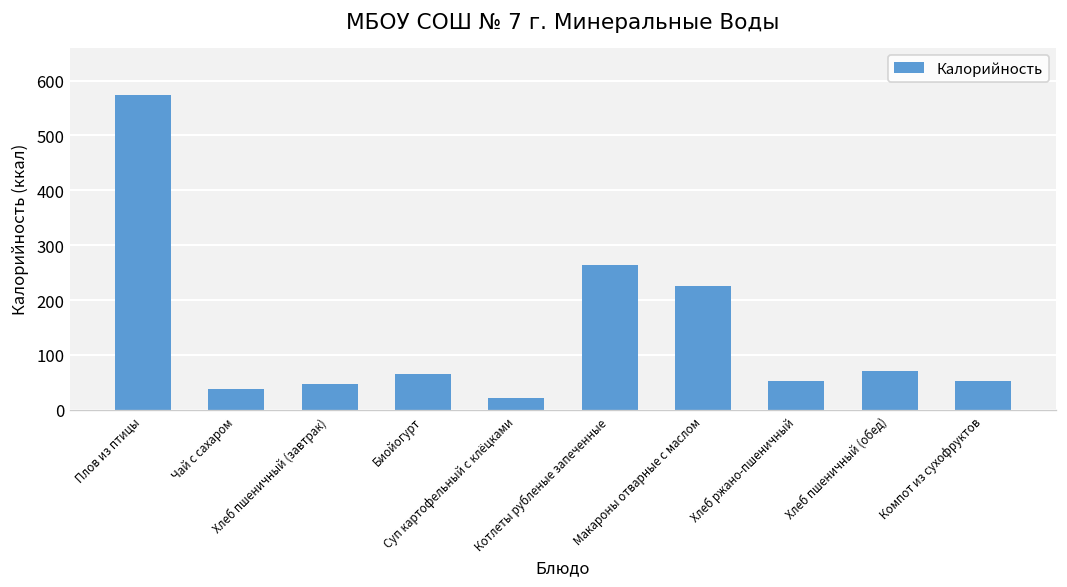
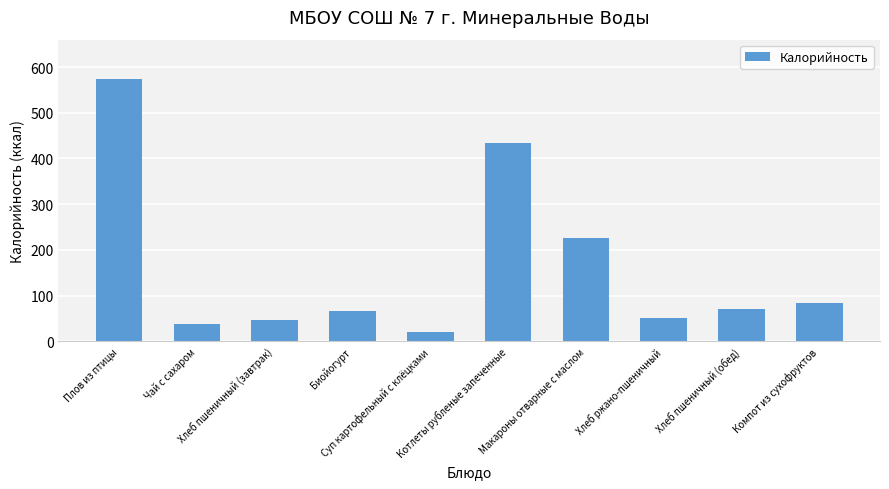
Котлеты рубленые запеченные: 260 -> 430
Компот из сухофруктов: 50 -> 80
